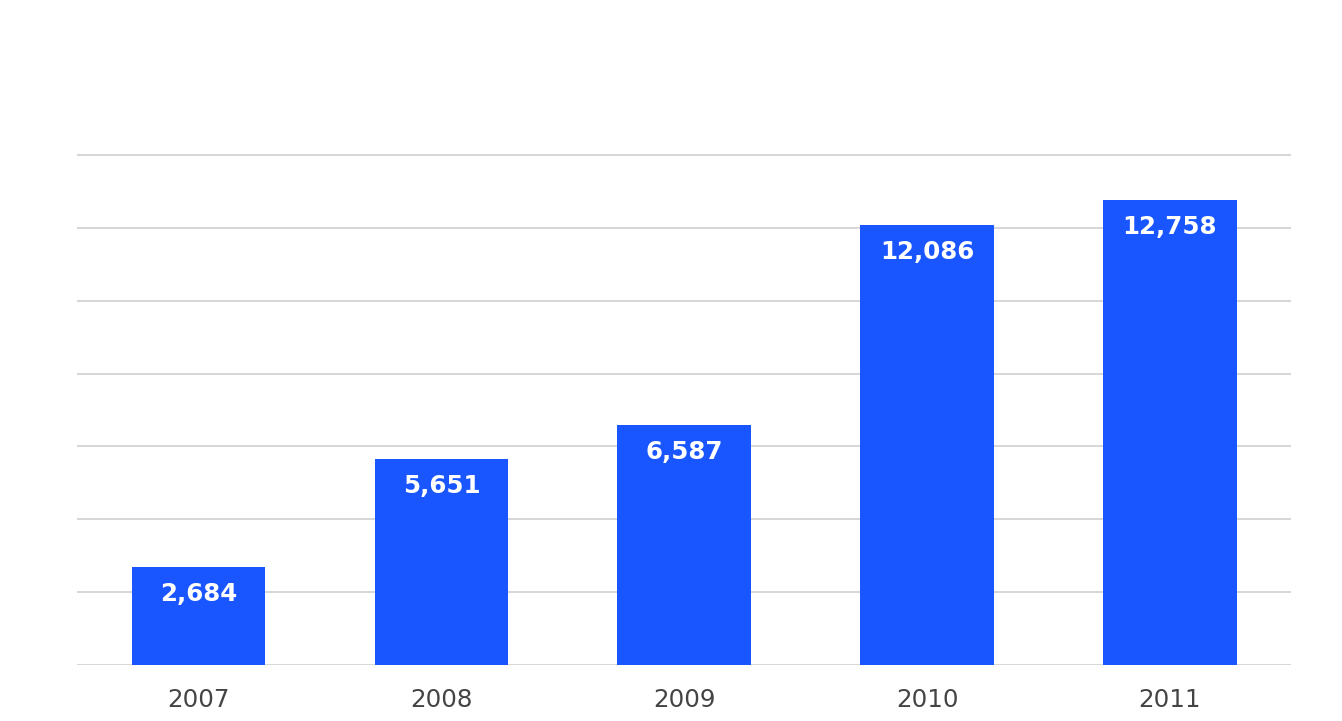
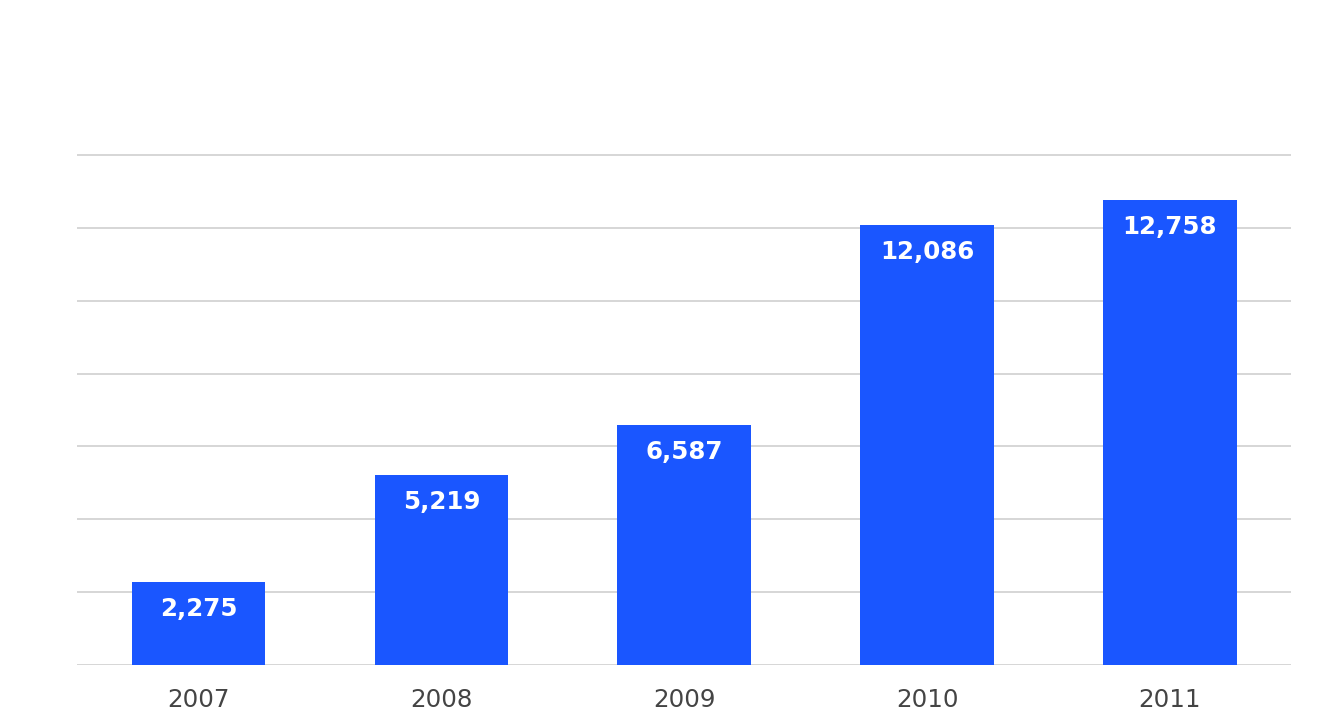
2007: 2,684 -> 2,275
2008: 5,651 -> 5,219
